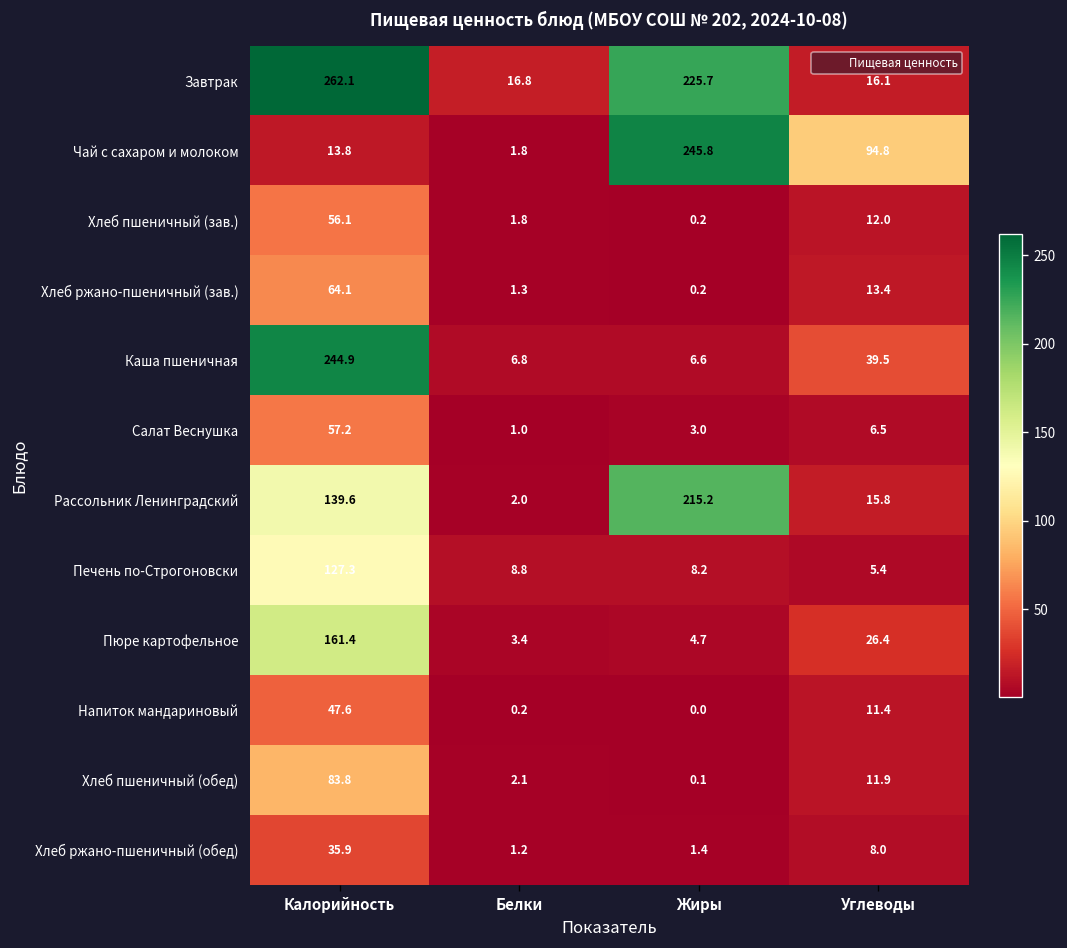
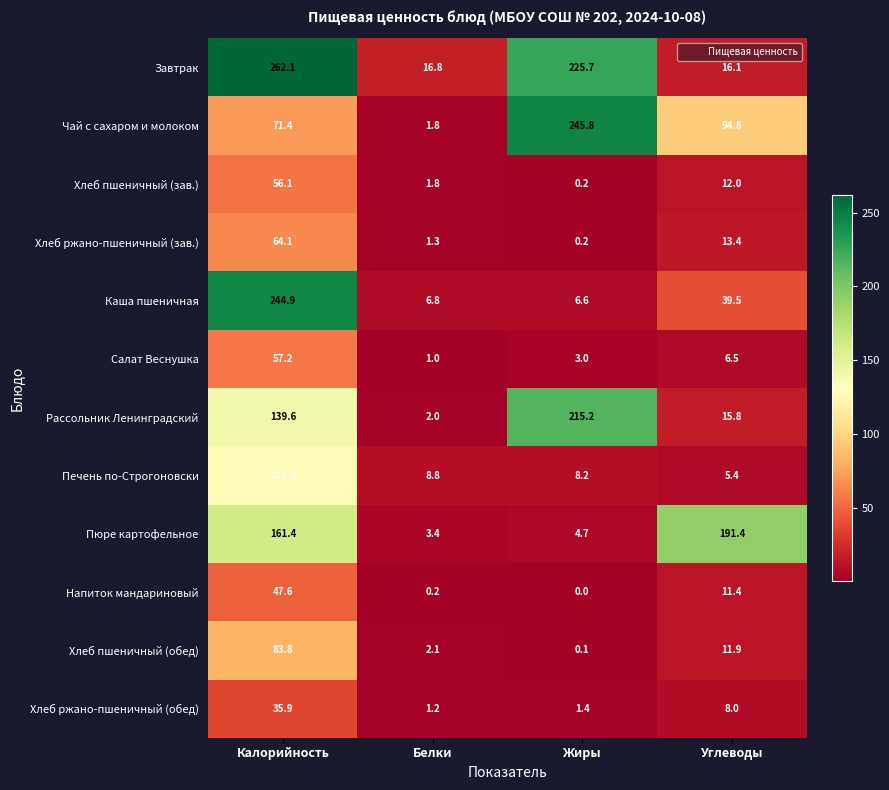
Чай с сахаром и молоком, Калорийность: 13.8 -> 71.4
Пюре картофельное, Углеводы: 26.4 -> 191.4
